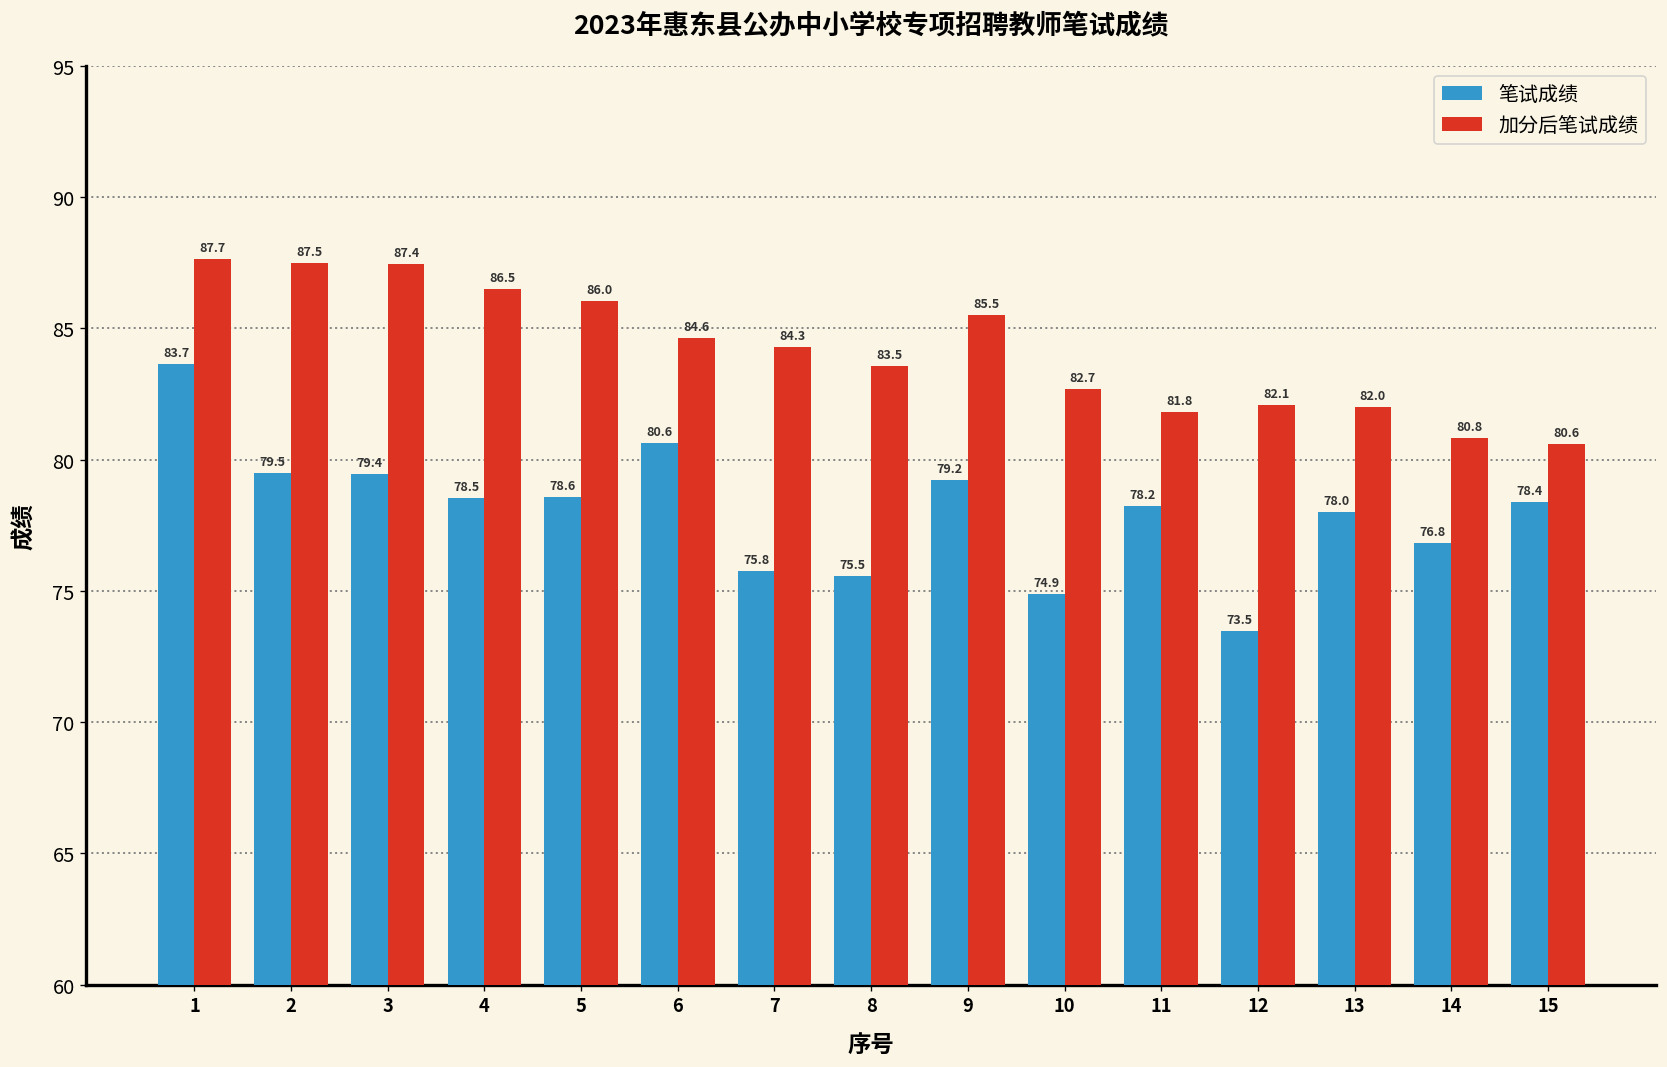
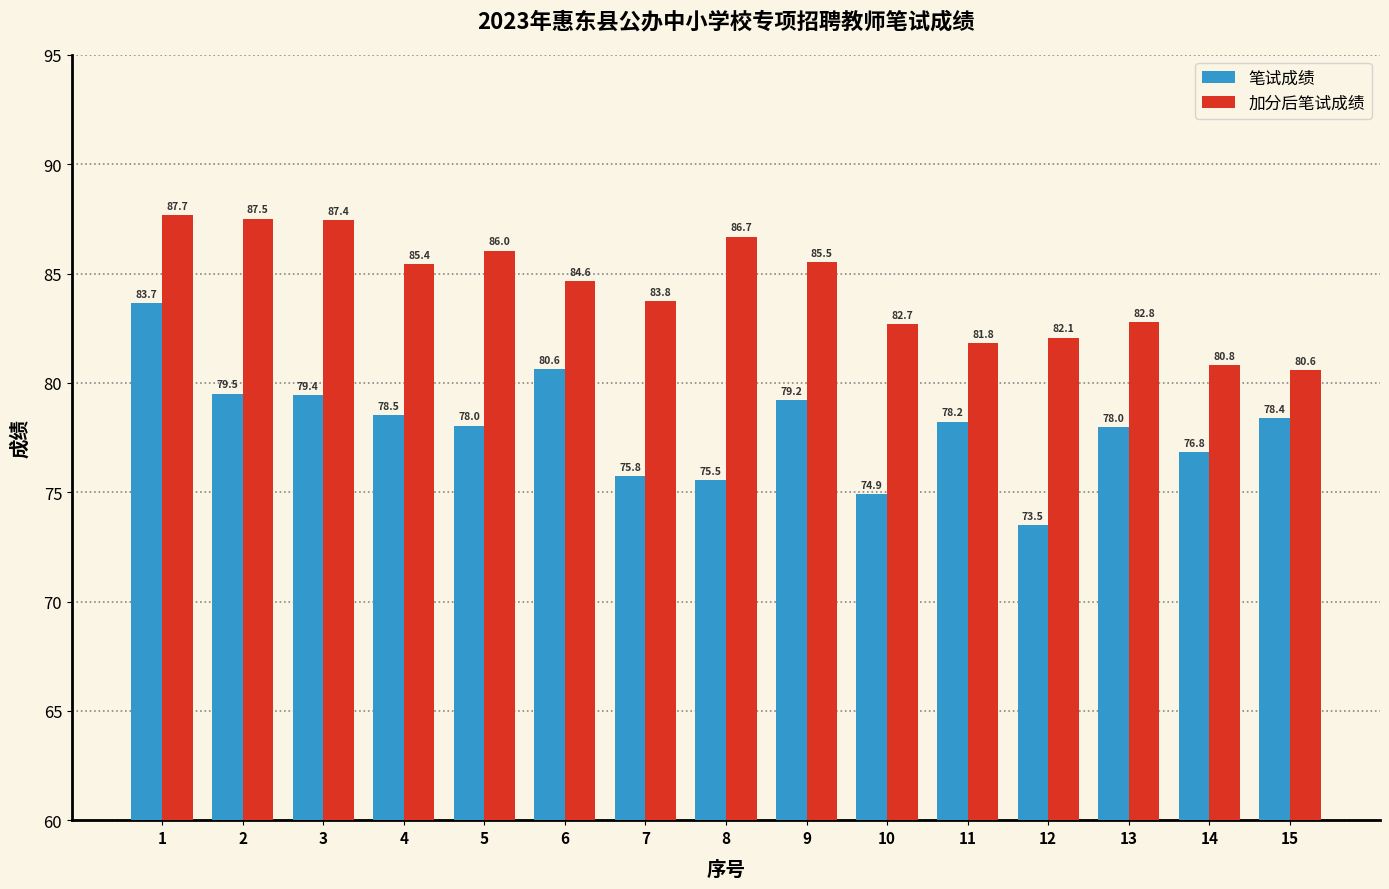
加分后笔试成绩, 4: 86.5 -> 85.4
笔试成绩, 5: 78.6 -> 78.0
加分后笔试成绩, 7: 84.3 -> 83.8
加分后笔试成绩, 8: 83.5 -> 86.7
加分后笔试成绩, 13: 82.0 -> 82.8
